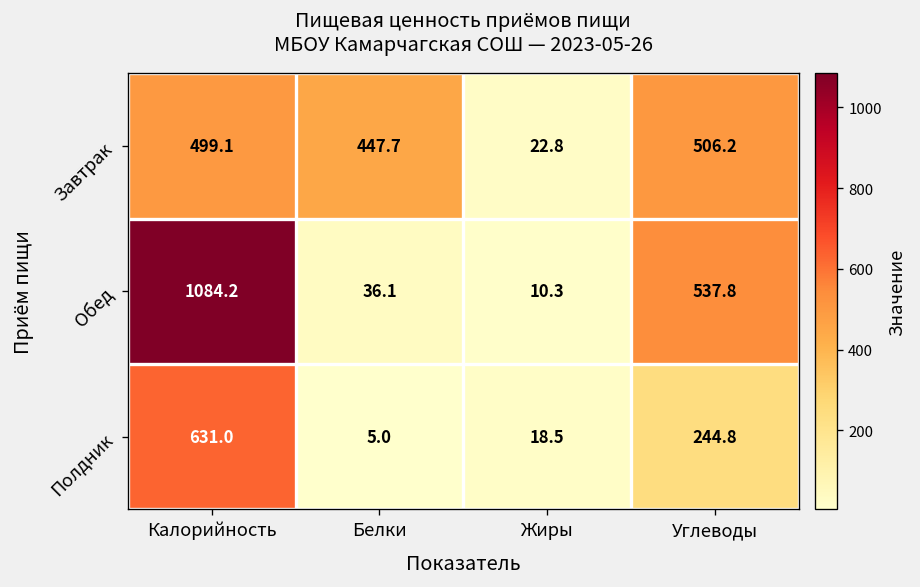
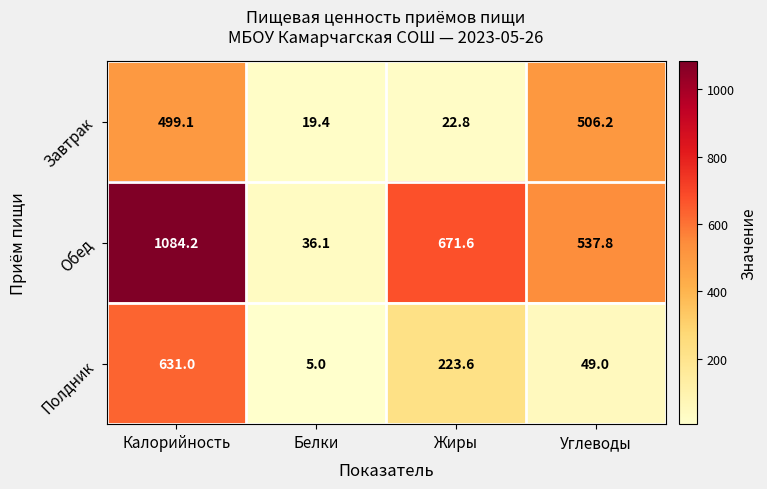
Завтрак, Белки: 447.7 -> 19.4
Обед, Жиры: 10.3 -> 671.6
Полдник, Жиры: 18.5 -> 223.6
Полдник, Углеводы: 244.8 -> 49.0
